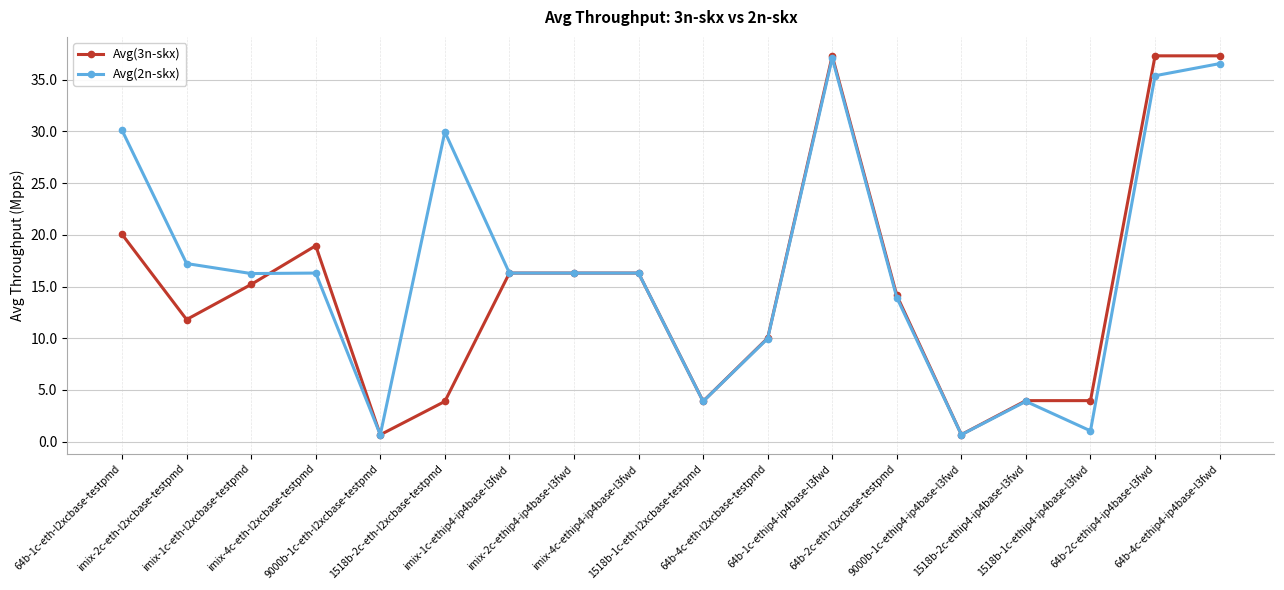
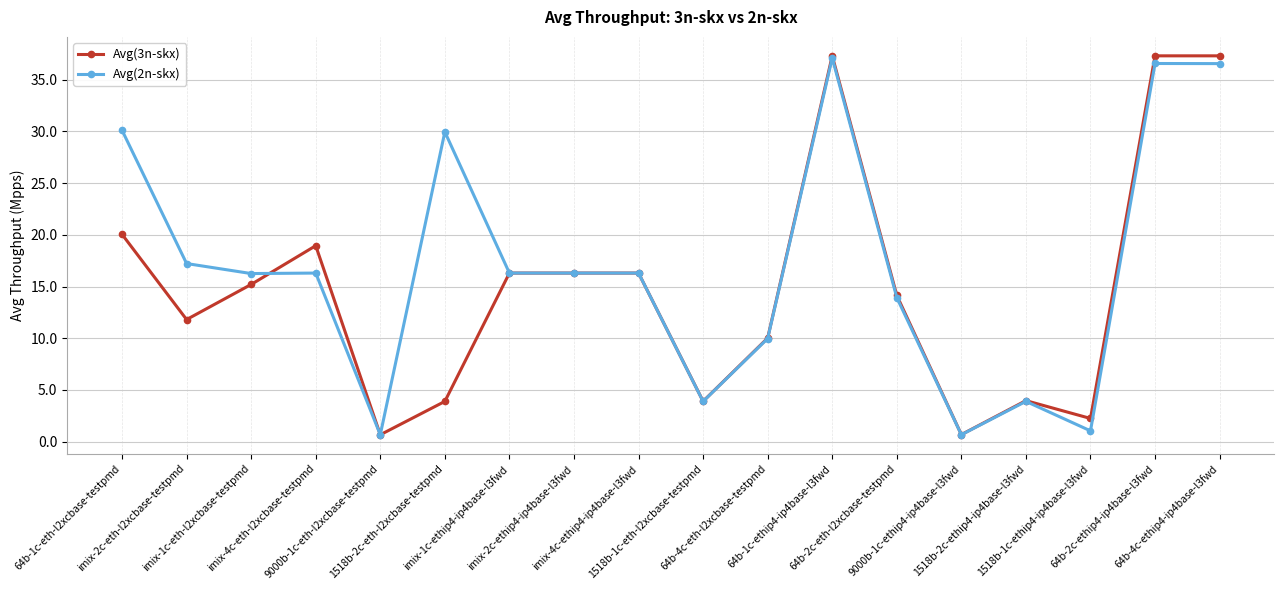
Avg(3n-skx), 1518b-1c-ethip4-ip4base-l3fwd: 4.0 -> 2.2
Avg(2n-skx), 64b-2c-ethip4-ip4base-l3fwd: 35.4 -> 36.6
